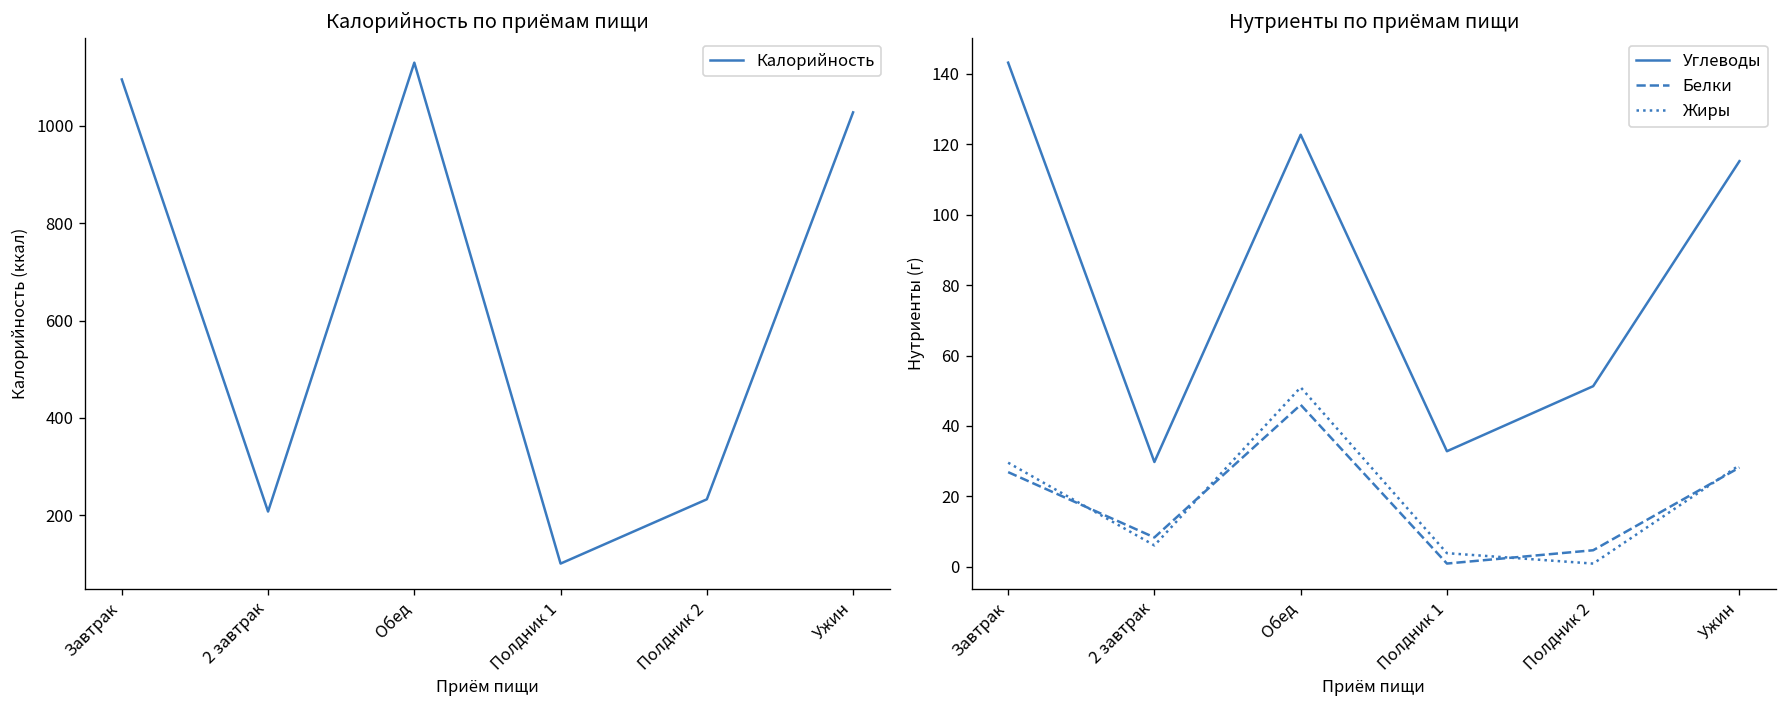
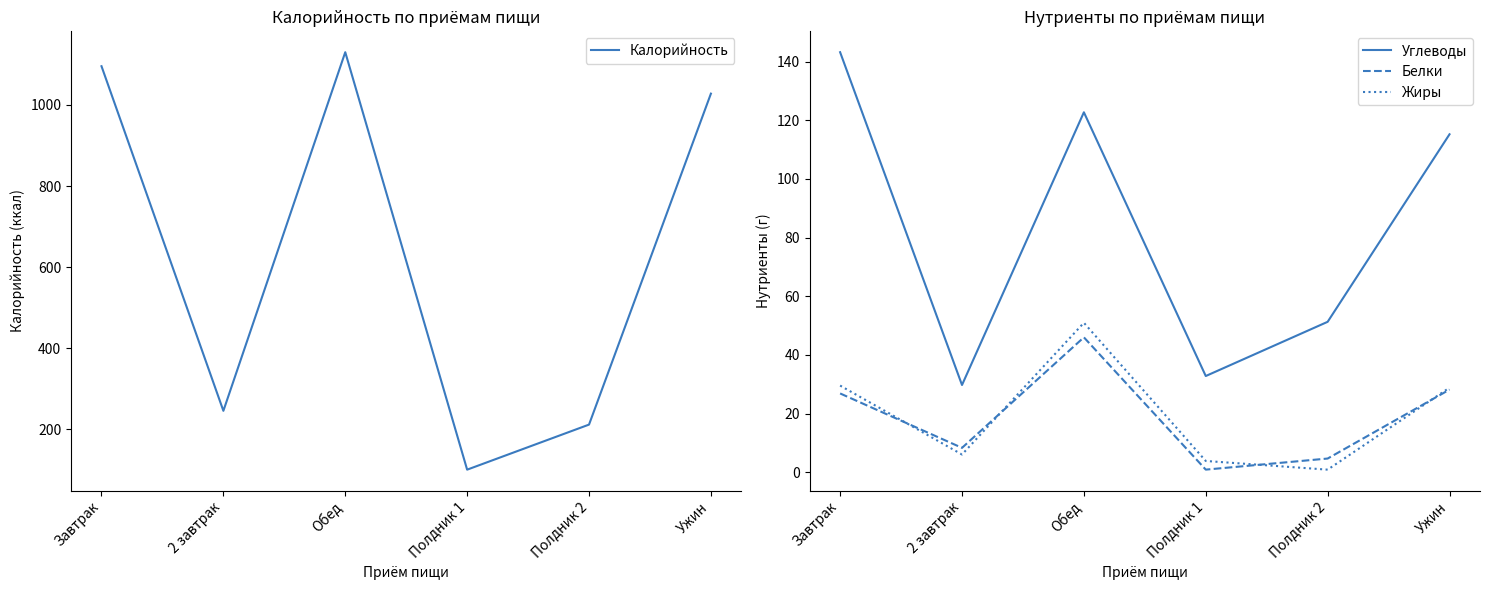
Калорийность по приёмам пищи, 2 завтрак: 210 -> 250
Калорийность по приёмам пищи, Полдник 2: 230 -> 210
